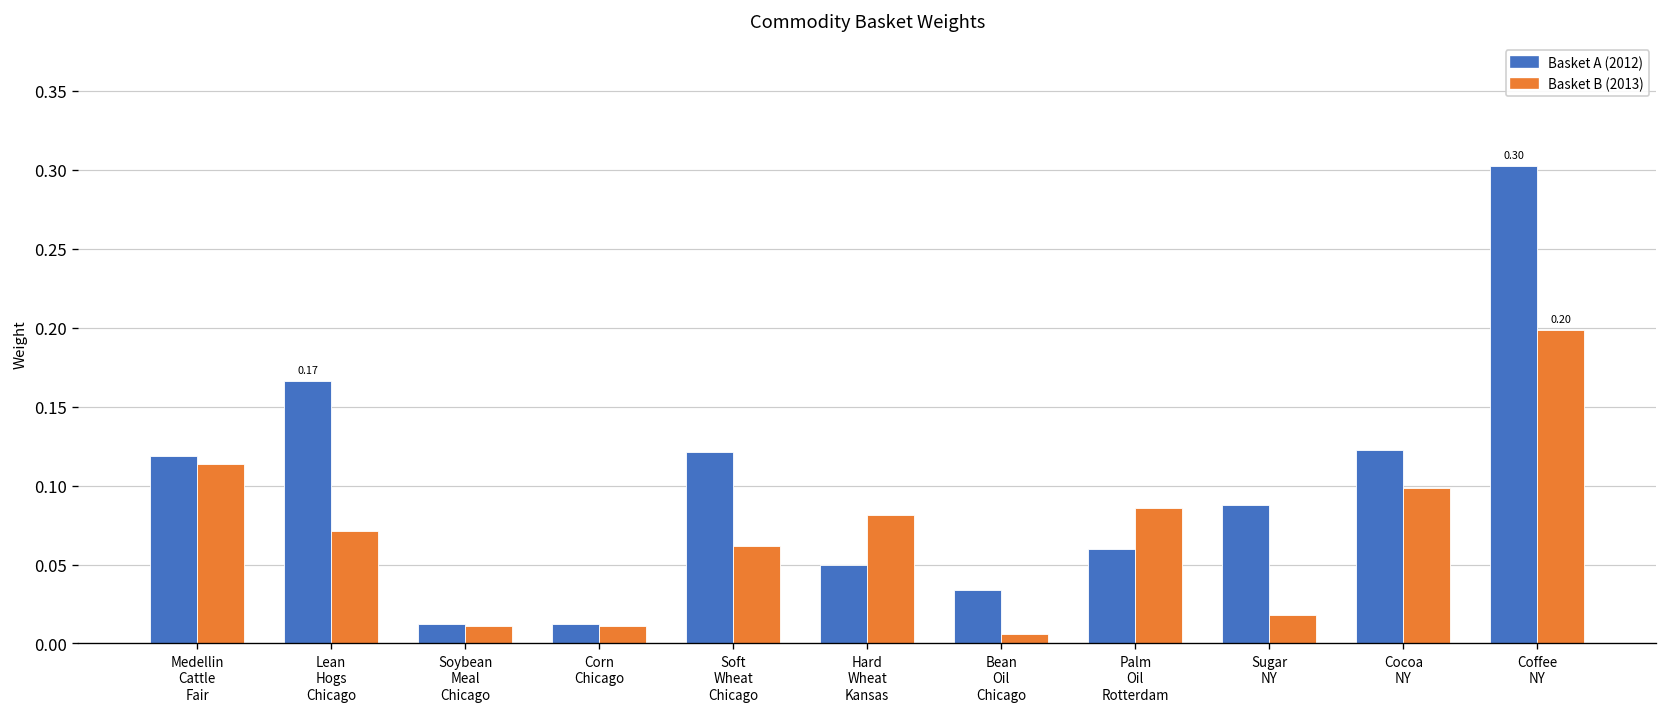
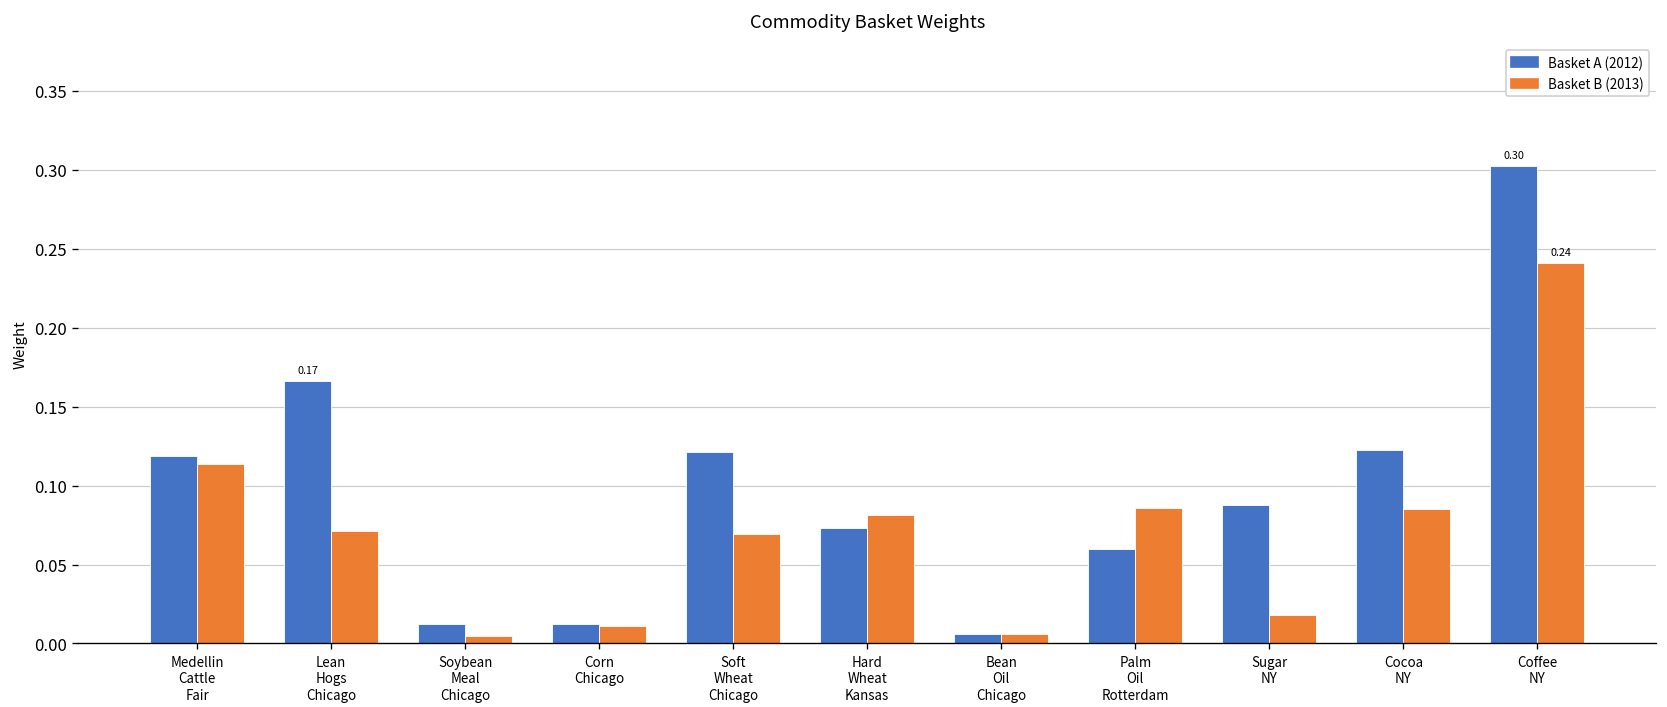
Basket B (2013), Soybean Meal Chicago: 0.011 -> 0.005
Basket B (2013), Soft Wheat Chicago: 0.062 -> 0.070
Basket A (2012), Hard Wheat Kansas: 0.050 -> 0.073
Basket A (2012), Bean Oil Chicago: 0.034 -> 0.006
Basket B (2013), Cocoa NY: 0.098 -> 0.085
Basket B (2013), Coffee NY: 0.20 -> 0.24
